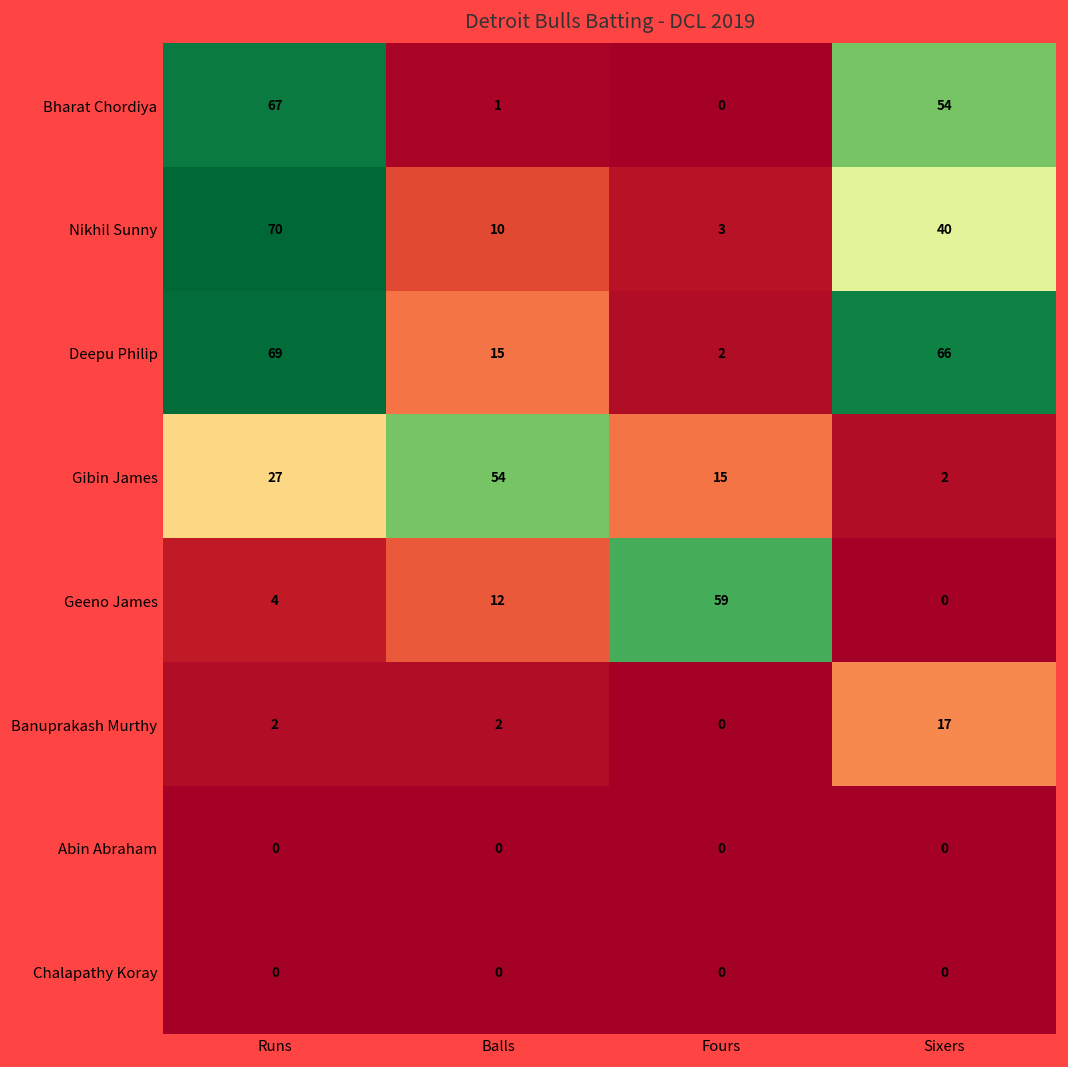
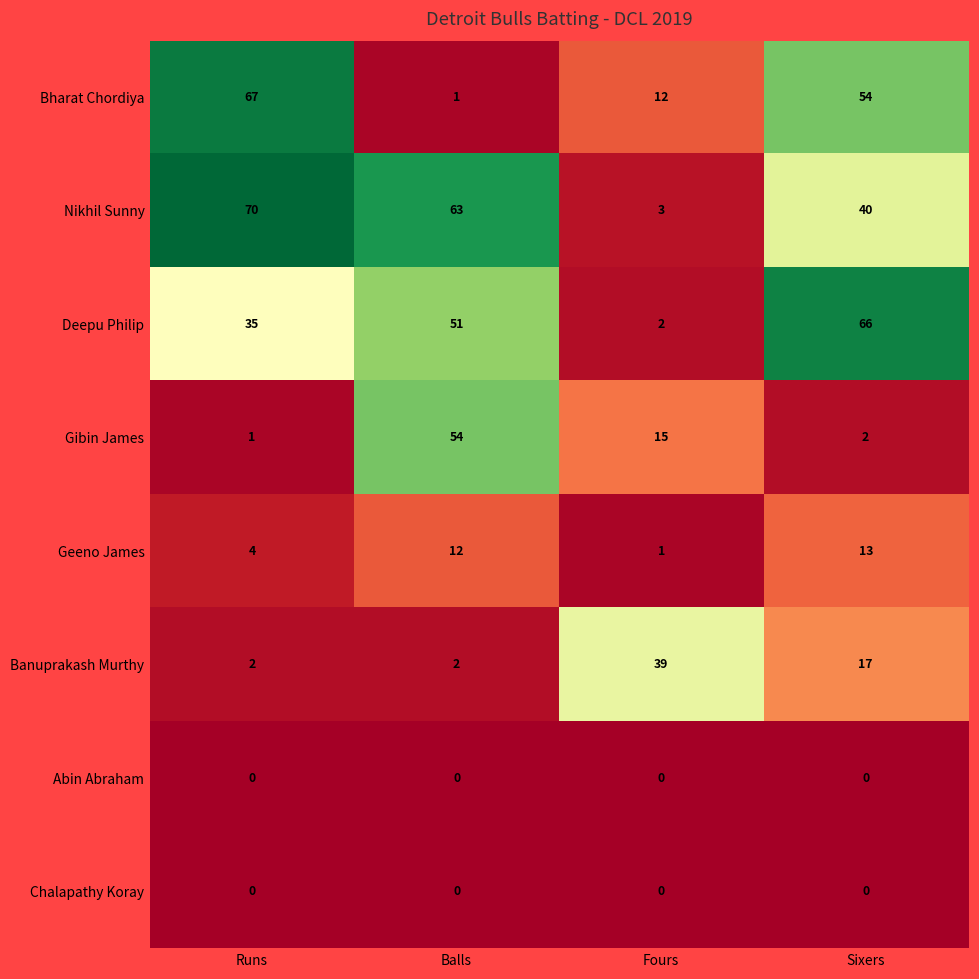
Bharat Chordiya, Fours: 0 -> 12
Nikhil Sunny, Balls: 10 -> 63
Deepu Philip, Runs: 69 -> 35
Deepu Philip, Balls: 15 -> 51
Gibin James, Runs: 27 -> 1
Geeno James, Fours: 59 -> 1
Geeno James, Sixers: 0 -> 13
Banuprakash Murthy, Fours: 0 -> 39
